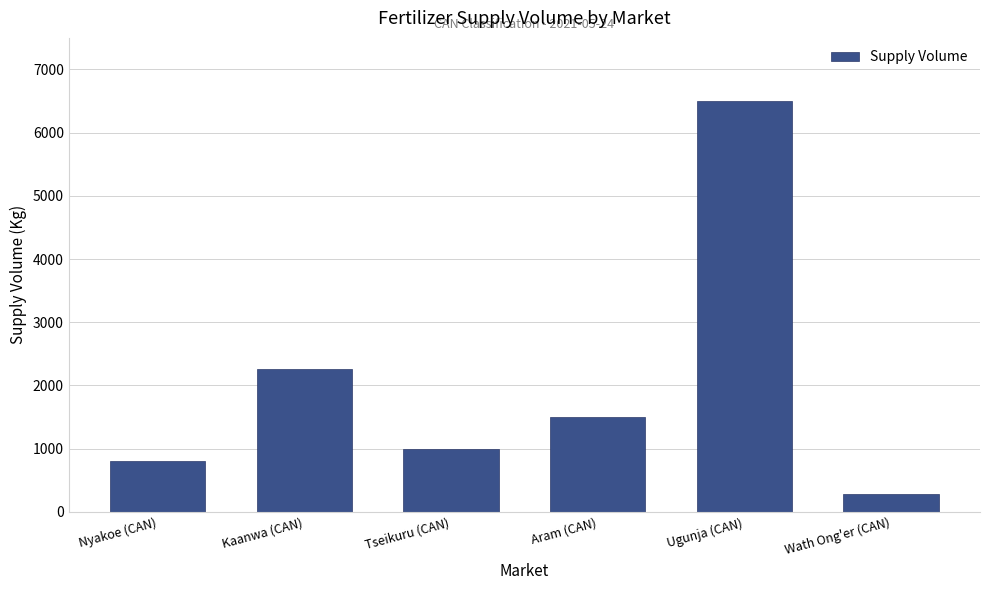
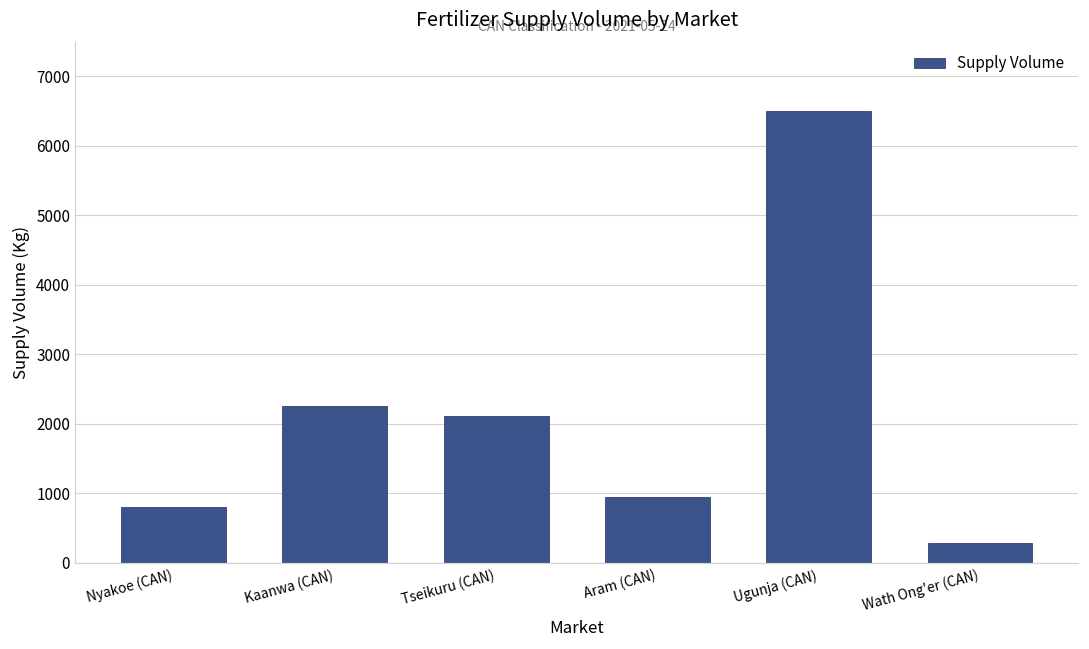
Tseikuru (CAN): 1000 -> 2100
Aram (CAN): 1500 -> 1000
